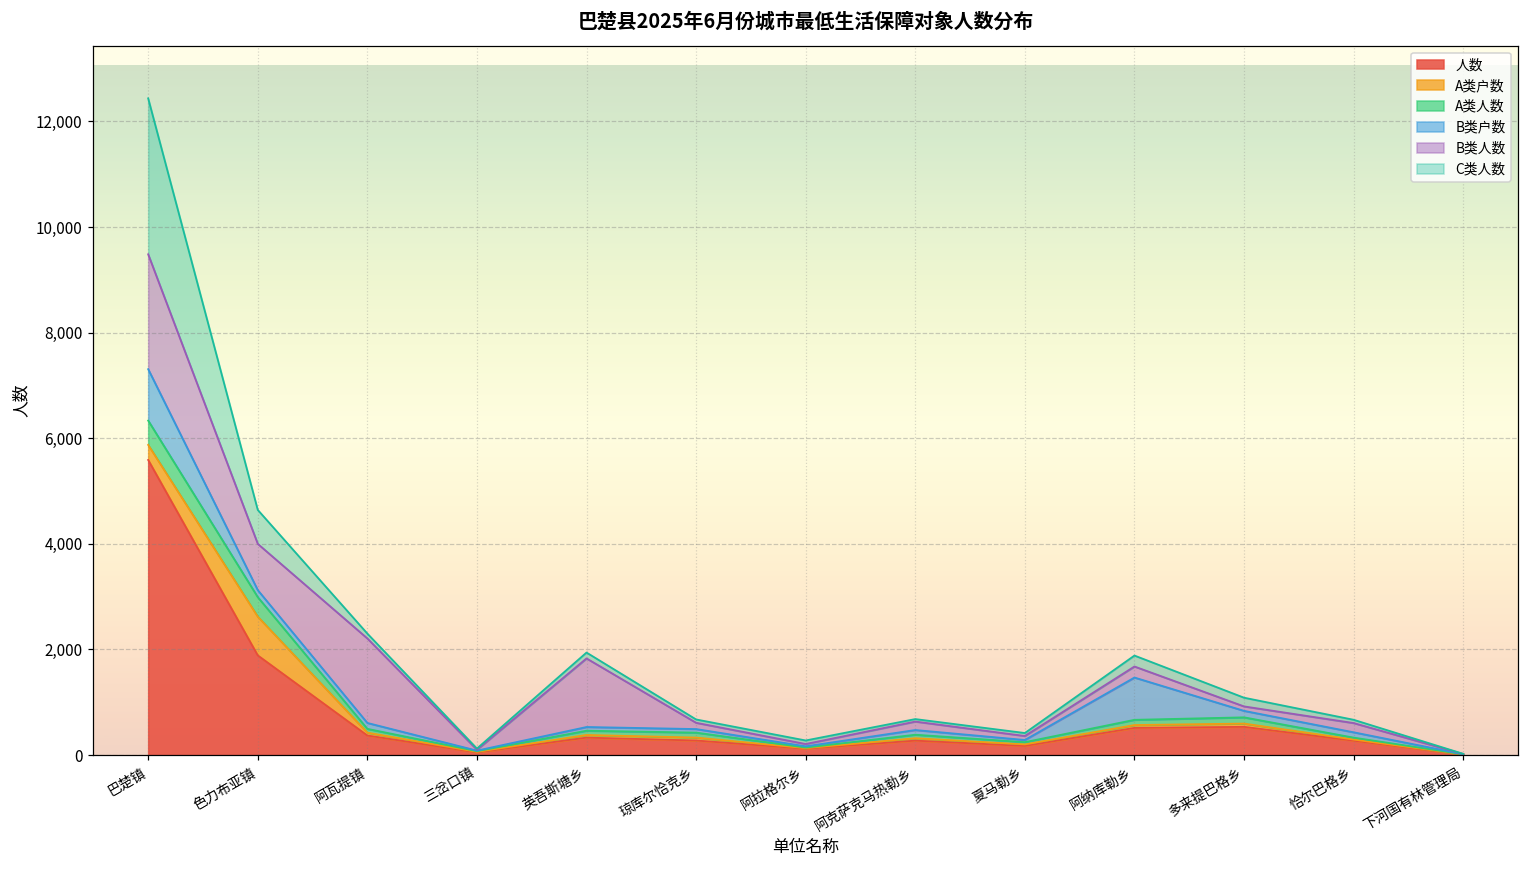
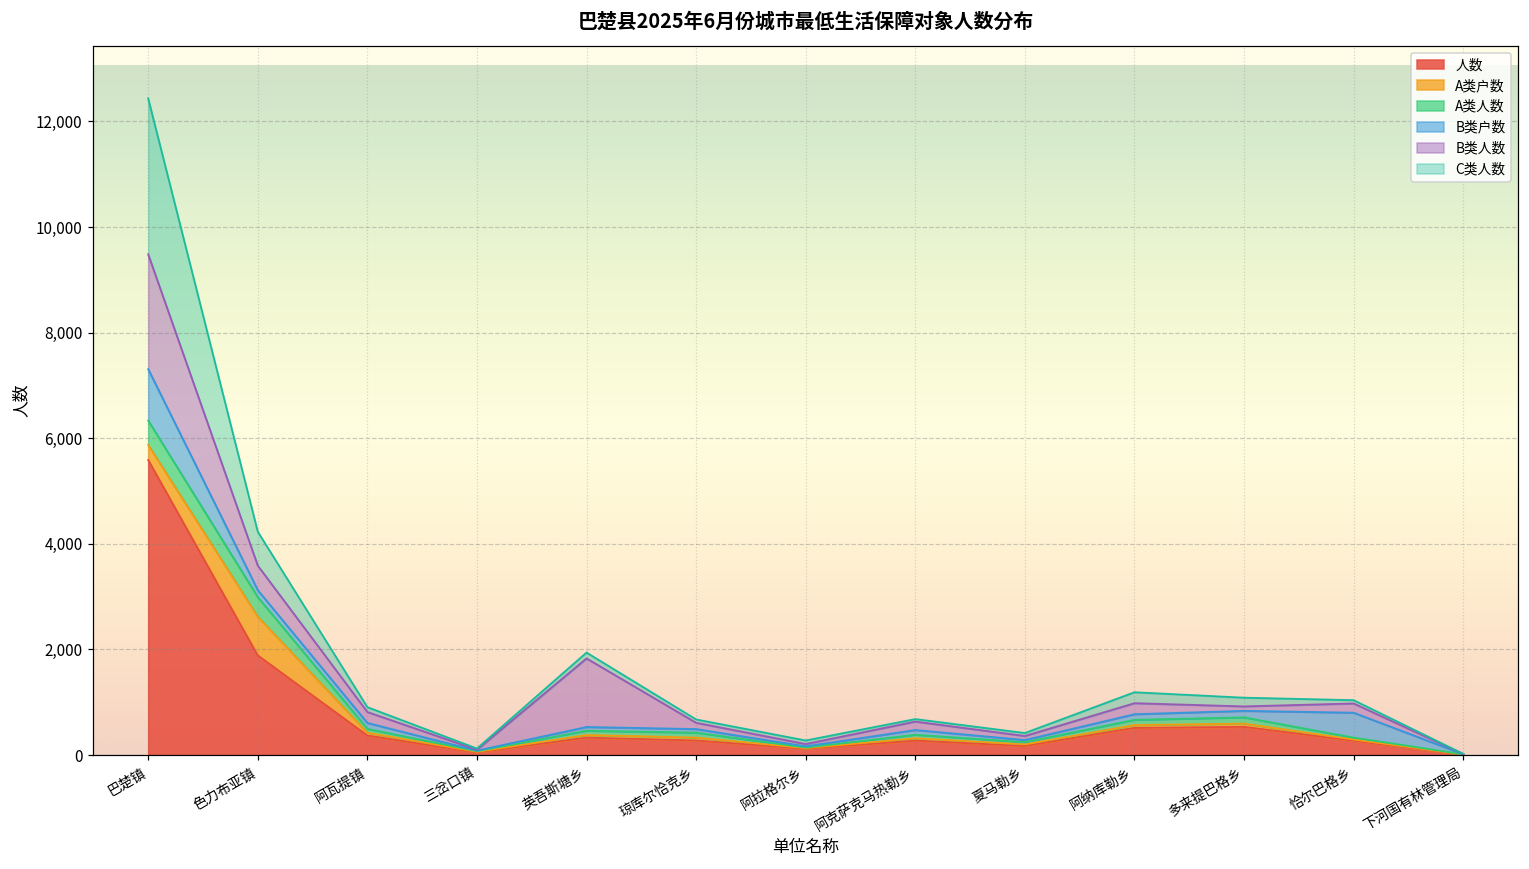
B类人数, 色力布亚镇: 900 -> 500
B类人数, 阿瓦提镇: 1,600 -> 200
B类户数, 阿纳库勒乡: 800 -> 100
B类户数, 恰尔巴格乡: 100 -> 500
